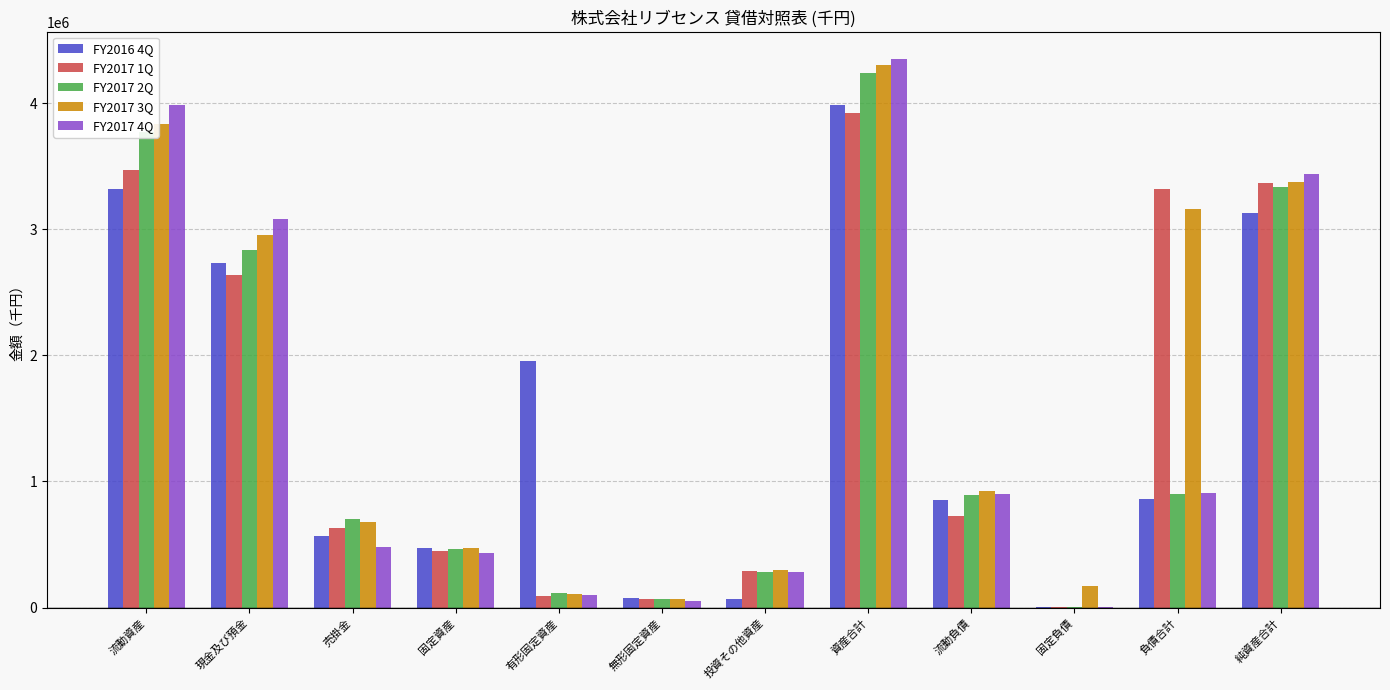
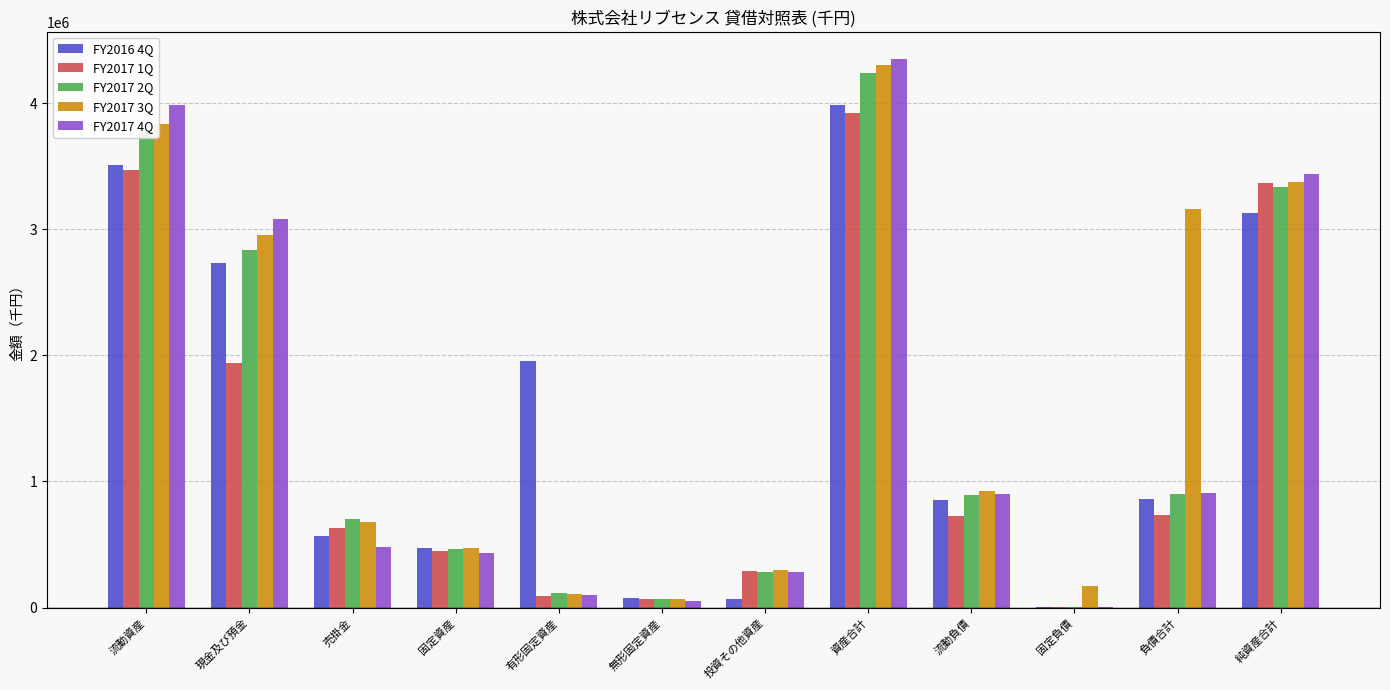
FY2016 4Q, 流動資産: 3320000 -> 3510000
FY2017 1Q, 現金及び預金: 2640000 -> 1940000
FY2017 1Q, 負債合計: 3320000 -> 730000
